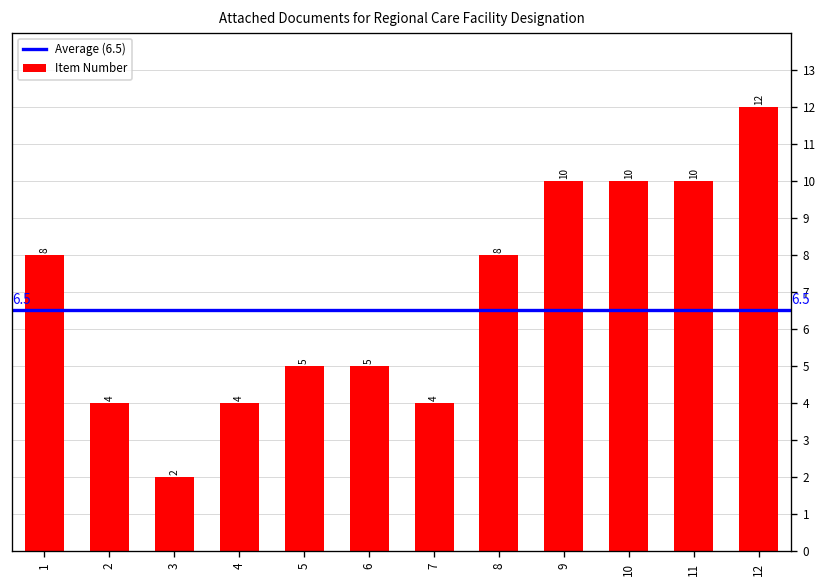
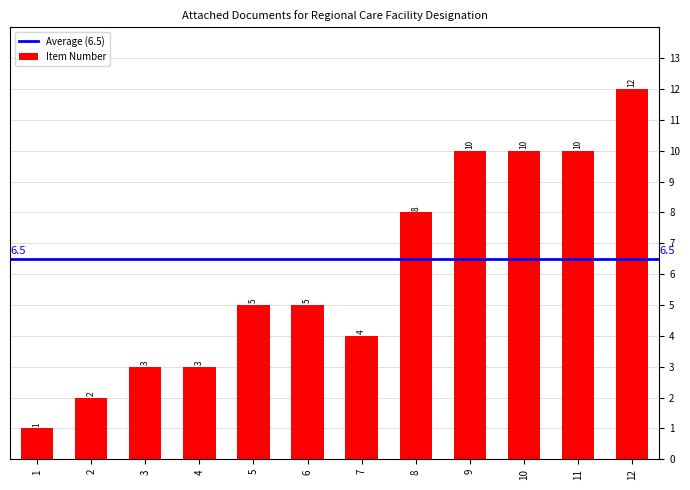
1: 8 -> 1
2: 4 -> 2
3: 2 -> 3
4: 4 -> 3
